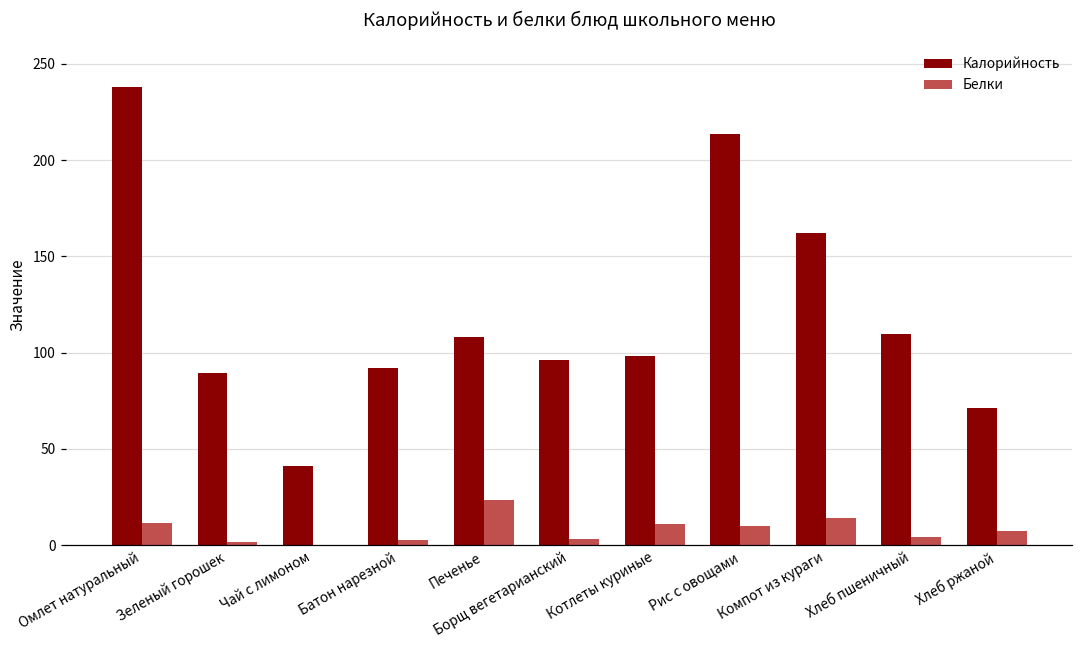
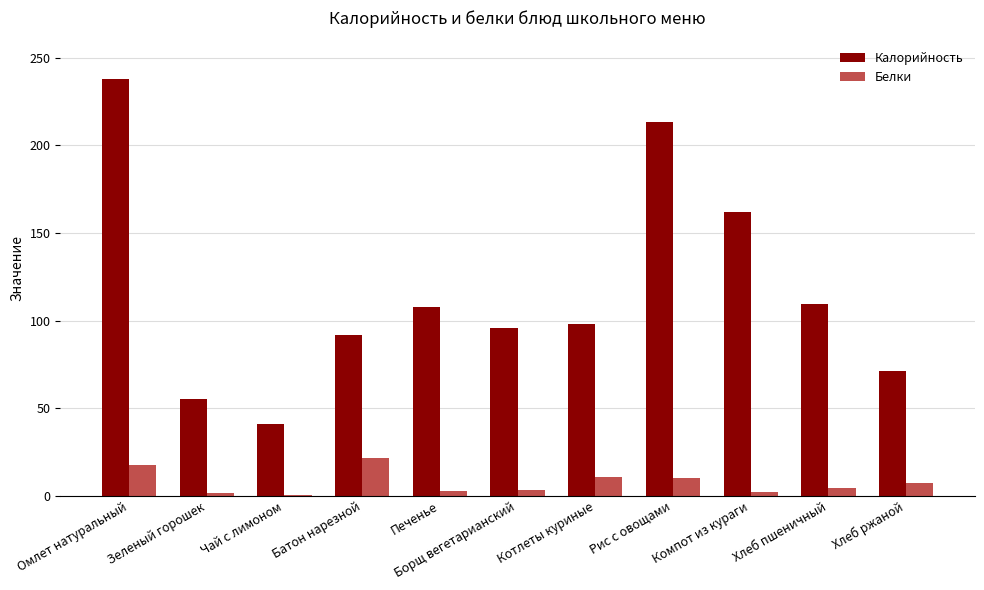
Белки, Омлет натуральный: 11 -> 18
Калорийность, Зеленый горошек: 89 -> 55
Белки, Батон нарезной: 3 -> 22
Белки, Печенье: 24 -> 2
Белки, Компот из кураги: 14 -> 2
